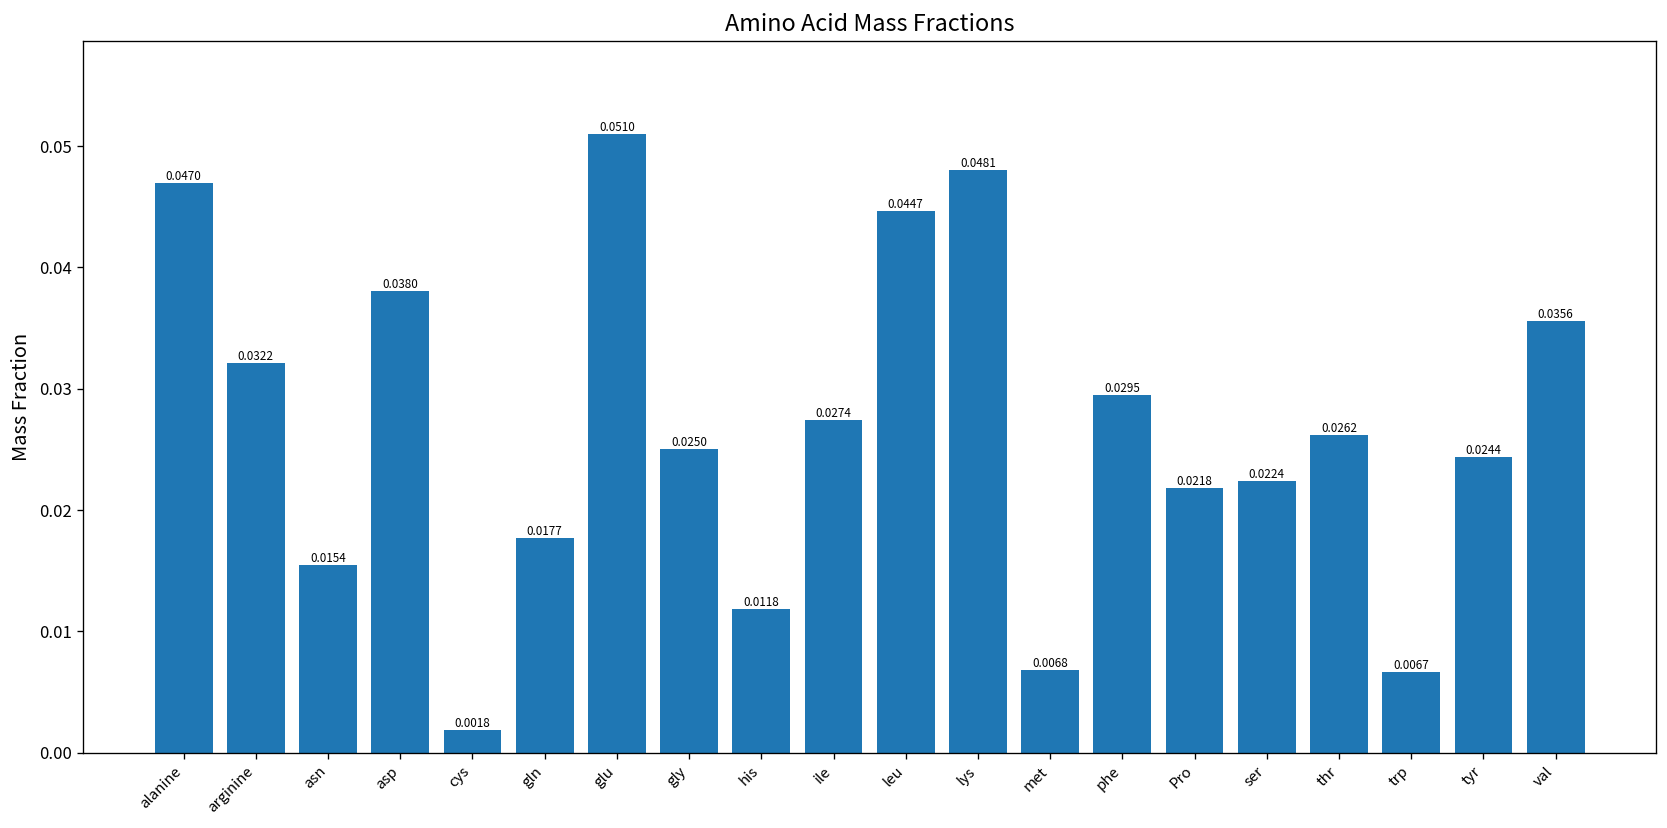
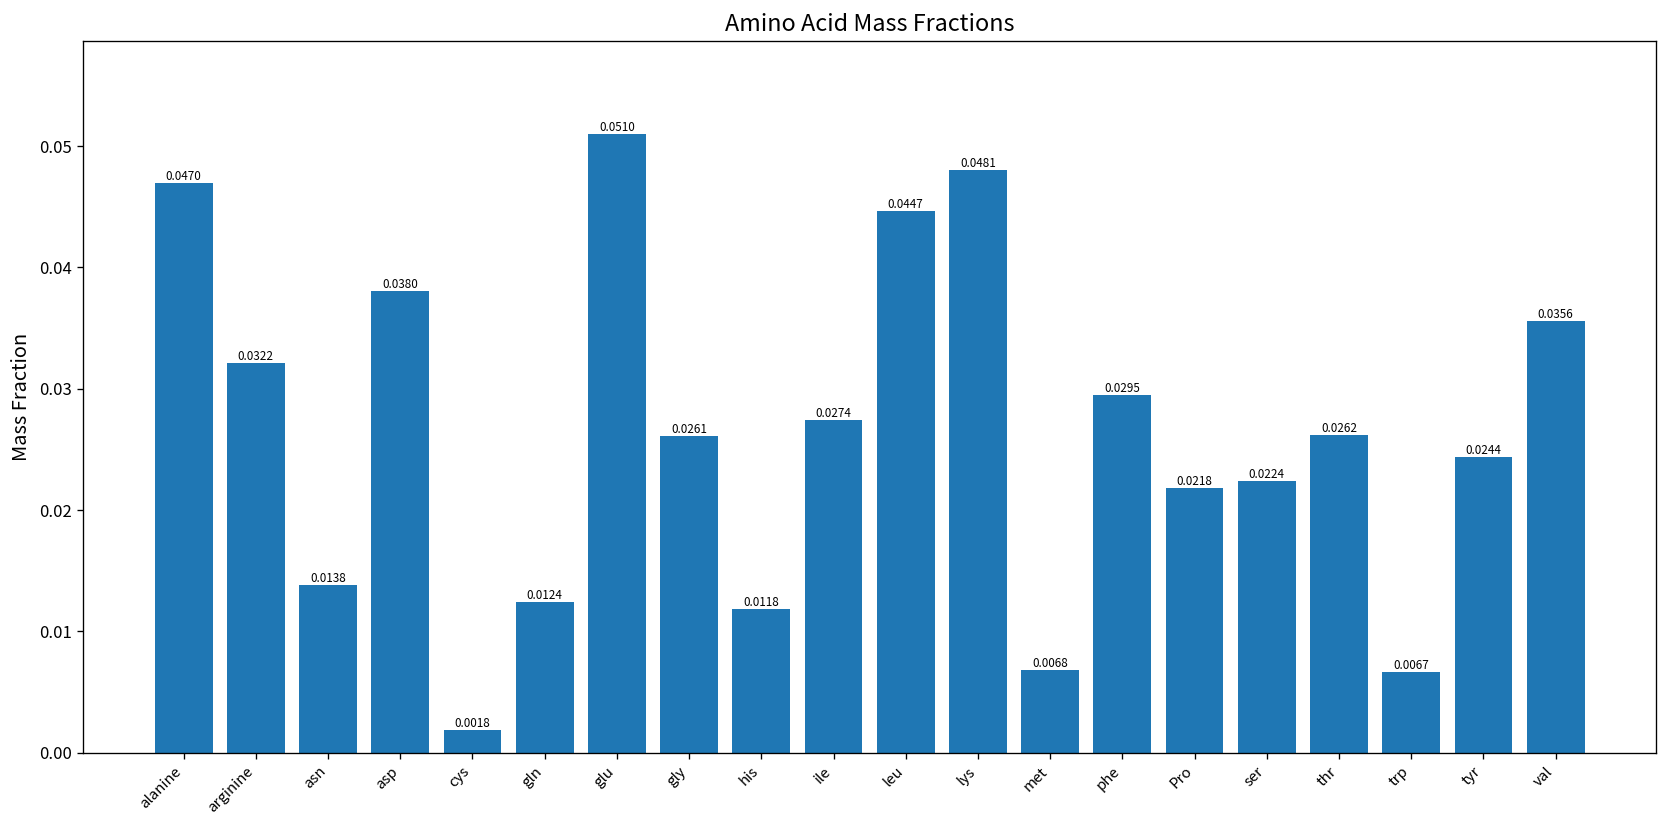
asn: 0.0154 -> 0.0138
gln: 0.0177 -> 0.0124
gly: 0.0250 -> 0.0261
